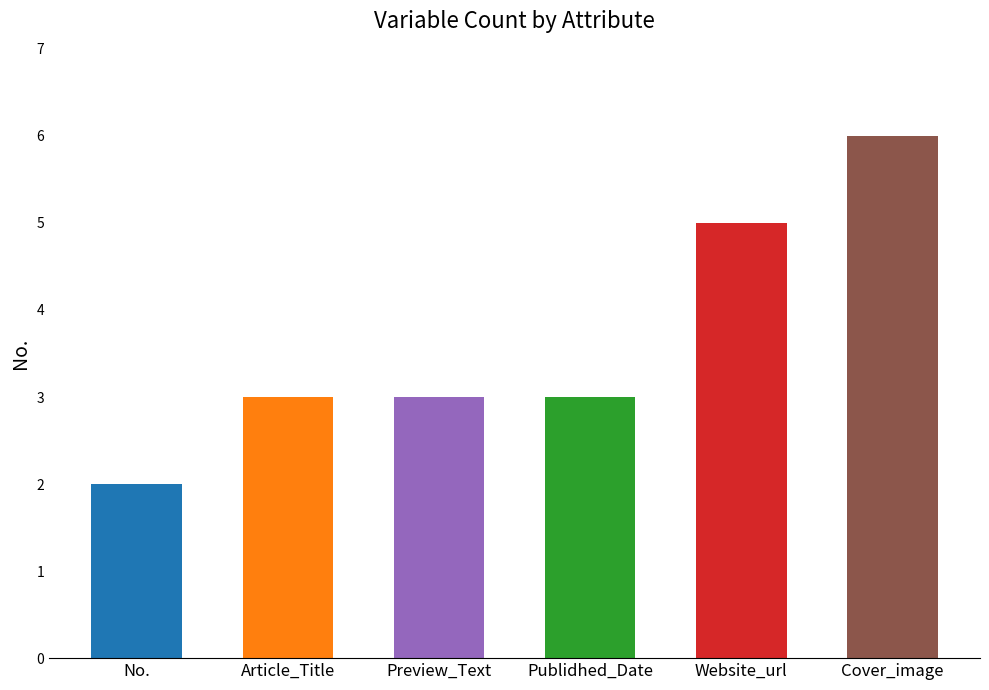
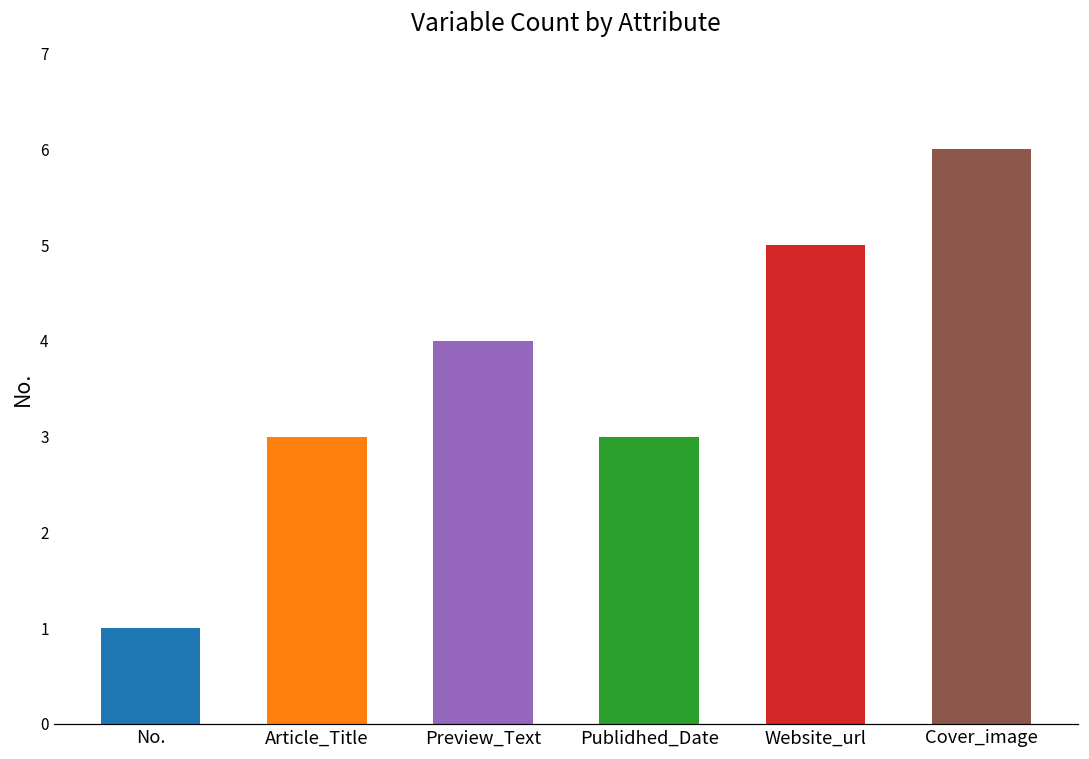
No.: 2 -> 1
Preview_Text: 3 -> 4
